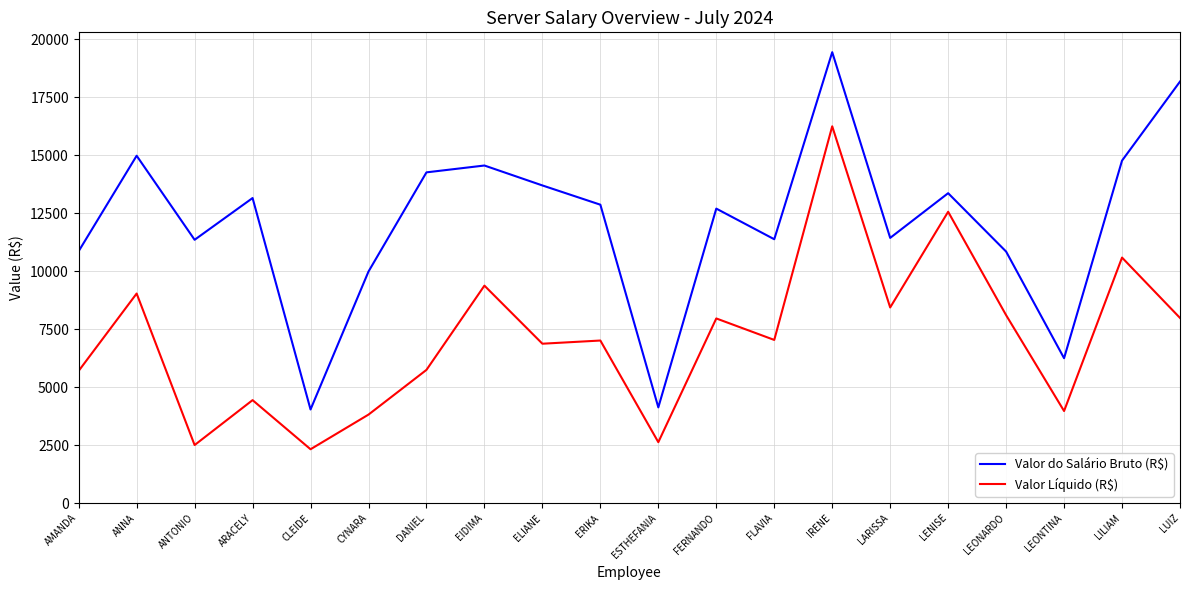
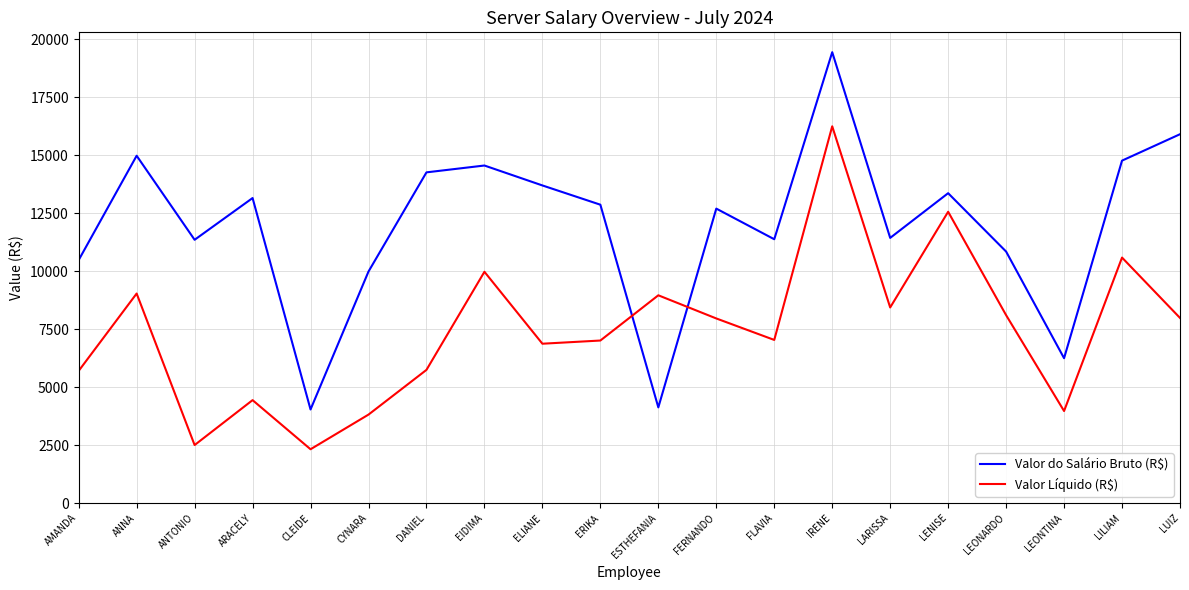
Valor do Salário Bruto (R$), AMANDA: 10900 -> 10500
Valor Líquido (R$), EIDIMA: 9400 -> 10000
Valor Líquido (R$), ESTHEFANIA: 2600 -> 9000
Valor do Salário Bruto (R$), LUIZ: 18200 -> 15900
